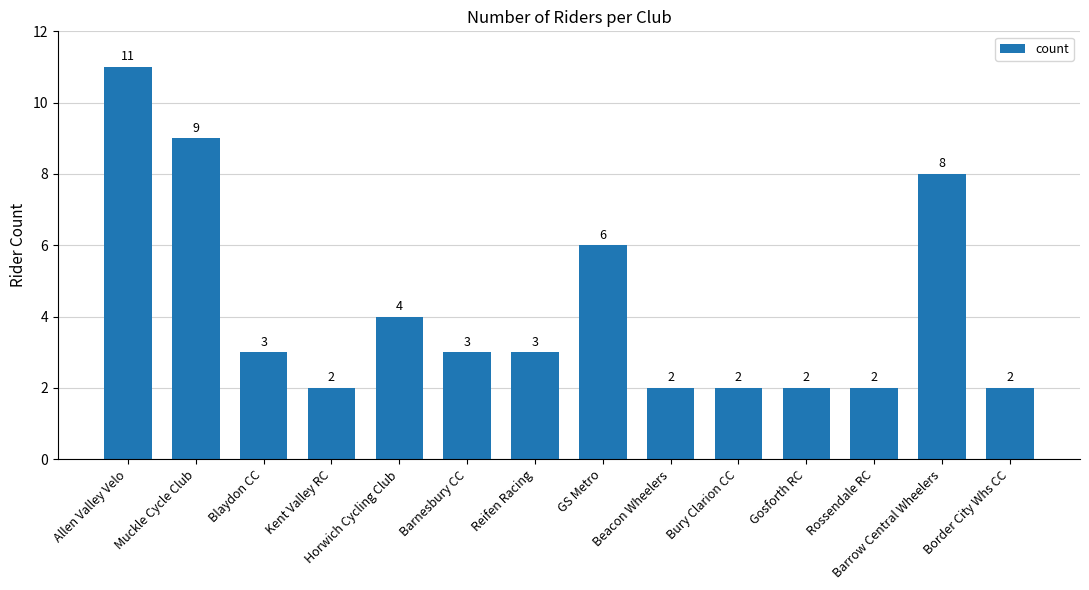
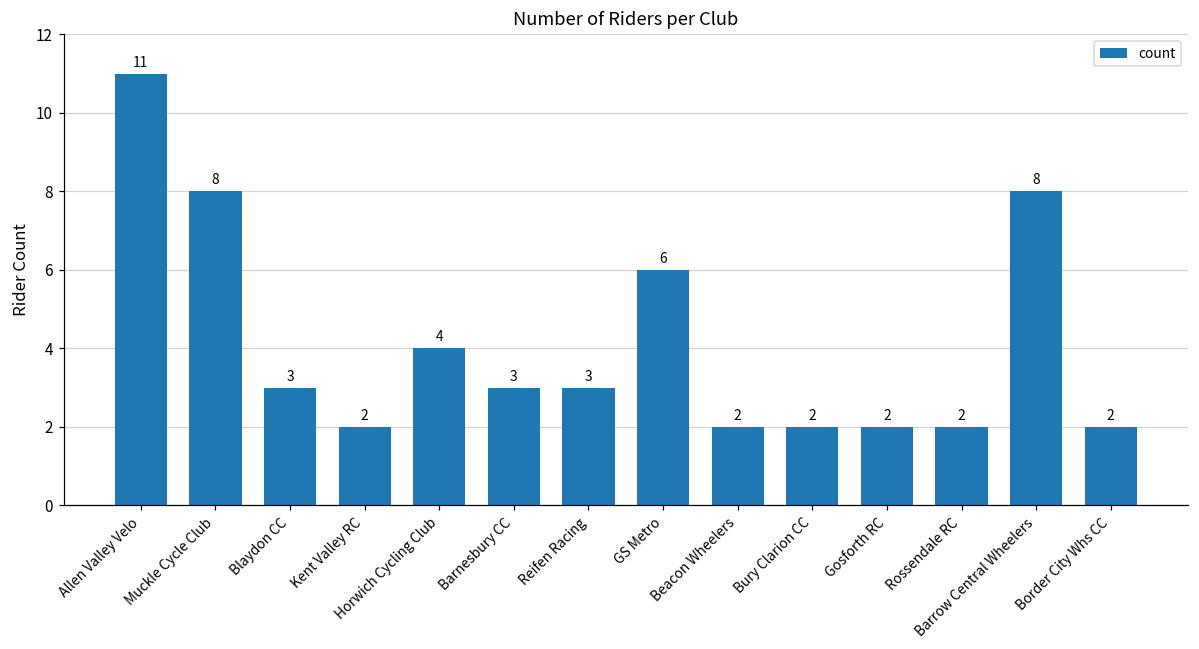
Muckle Cycle Club: 9 -> 8
